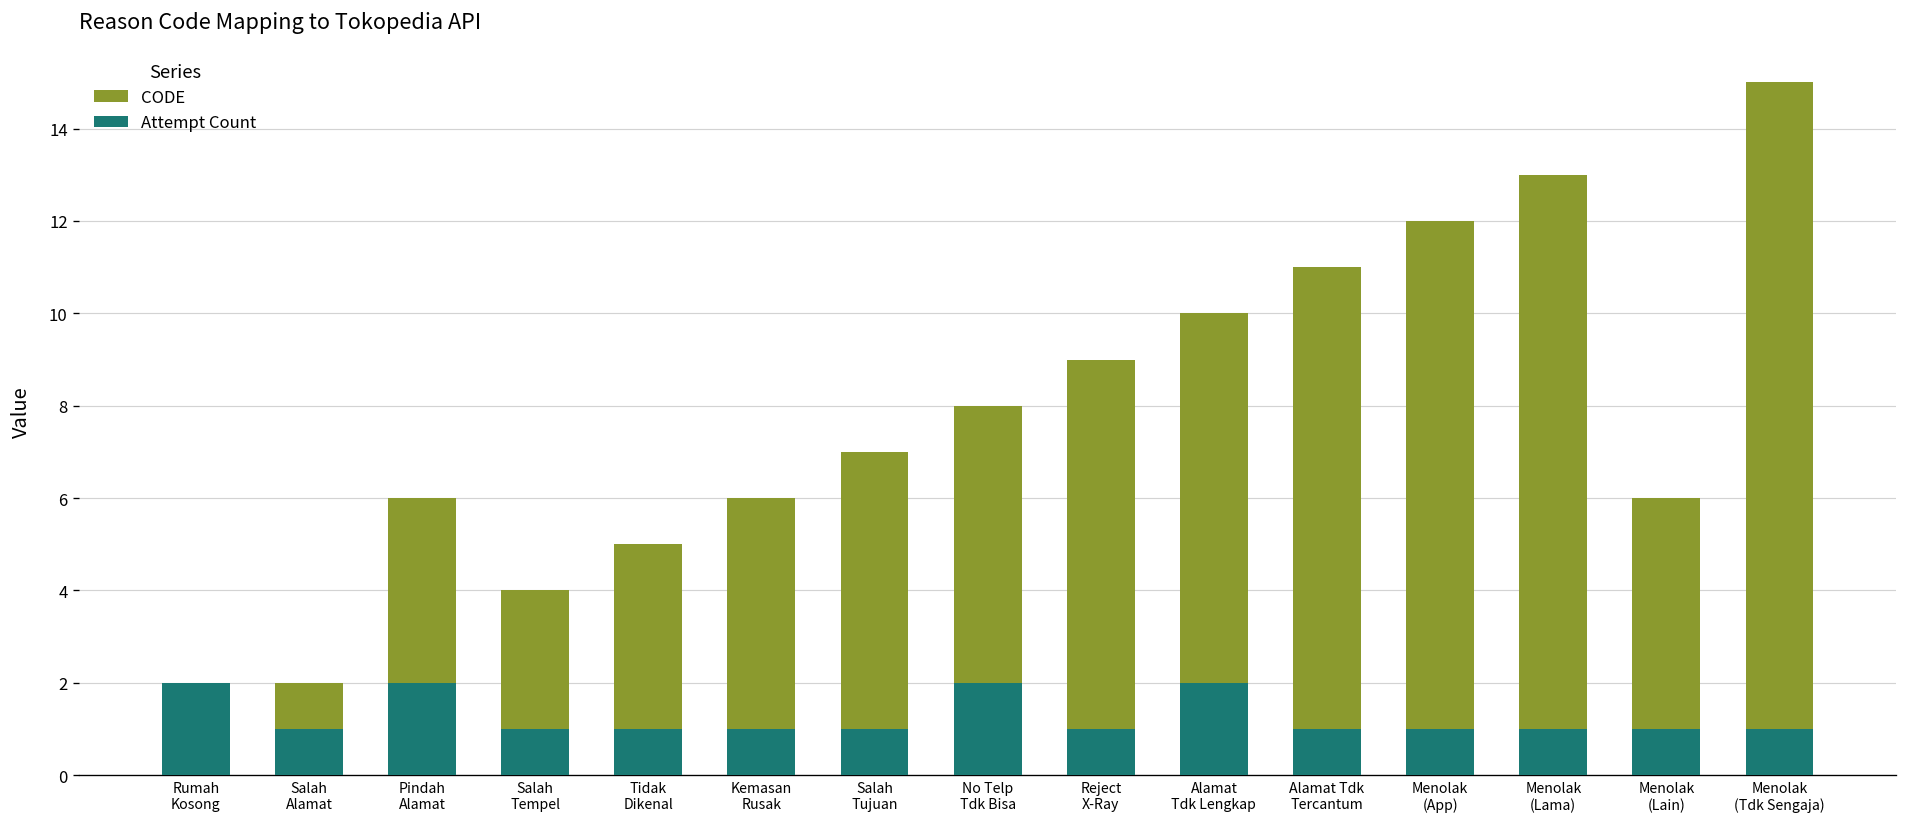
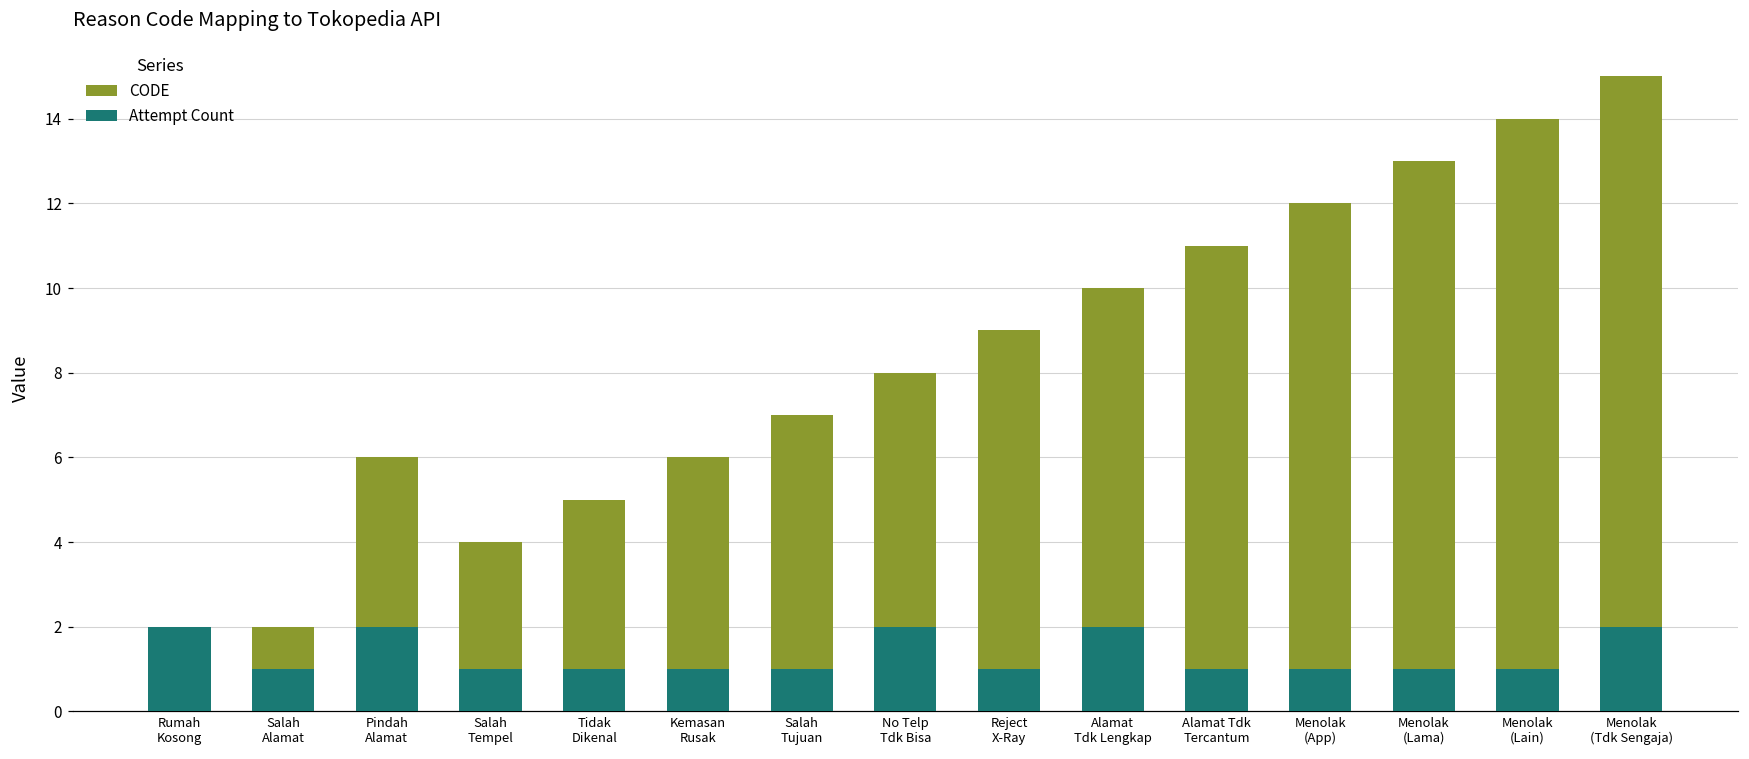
CODE, Menolak (Lain): 6 -> 14
Attempt Count, Menolak (Tdk Sengaja): 1 -> 2
